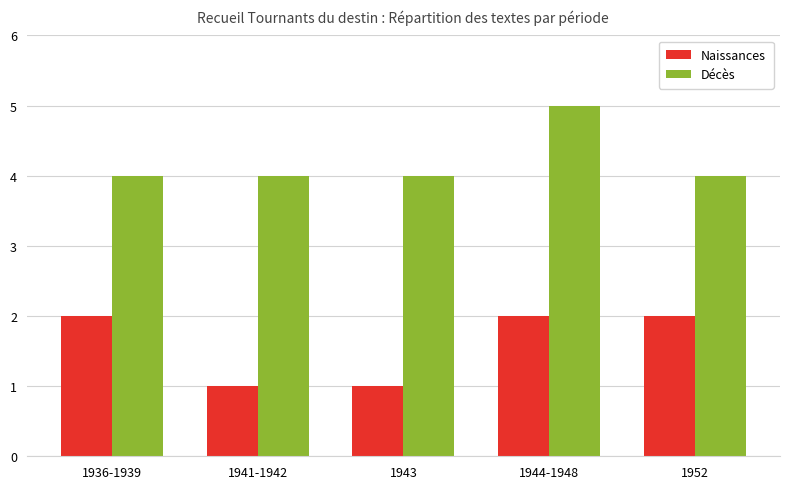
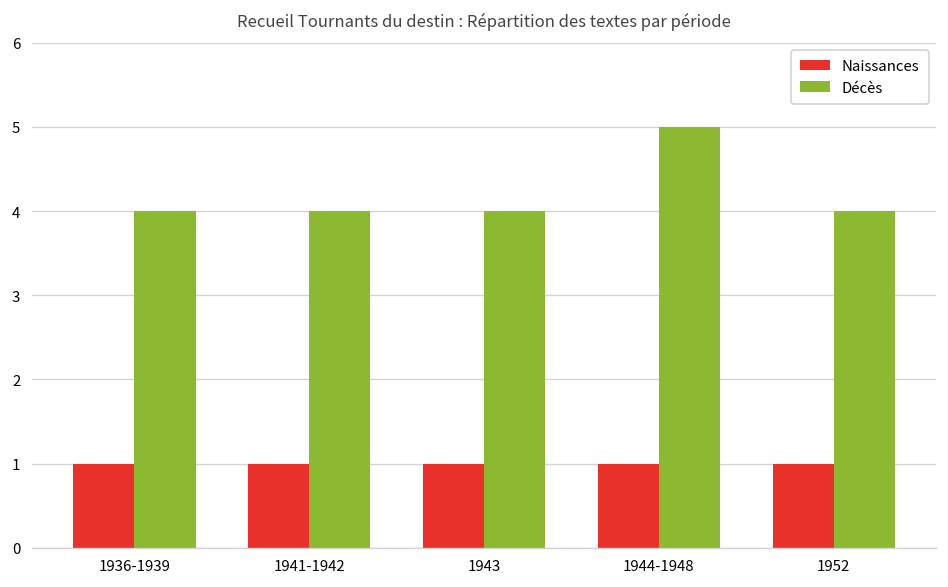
Naissances, 1936-1939: 2 -> 1
Naissances, 1944-1948: 2 -> 1
Naissances, 1952: 2 -> 1
